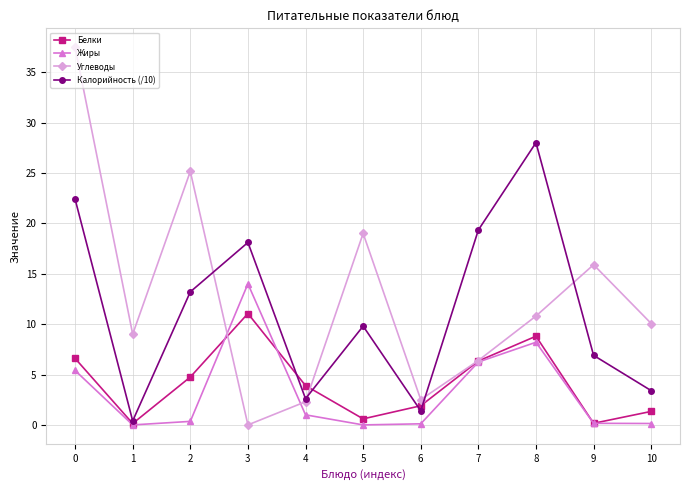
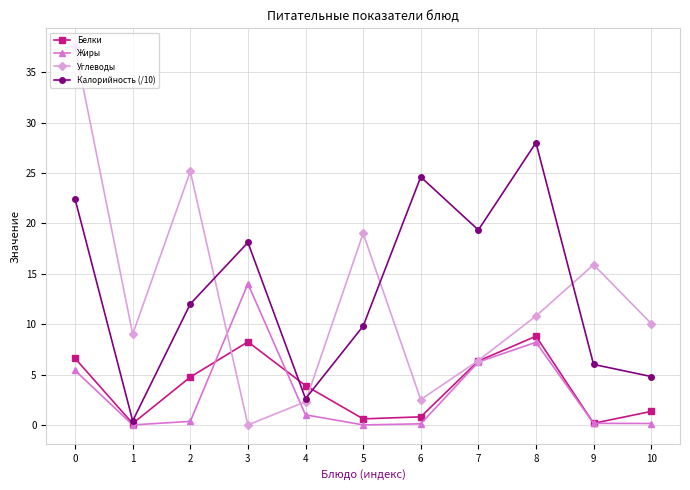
Калорийность (/10), 2: 13.2 -> 12.0
Белки, 3: 11.1 -> 8.2
Белки, 6: 1.9 -> 0.8
Калорийность (/10), 6: 1.4 -> 24.6
Калорийность (/10), 9: 6.9 -> 6.0
Калорийность (/10), 10: 3.4 -> 4.8
